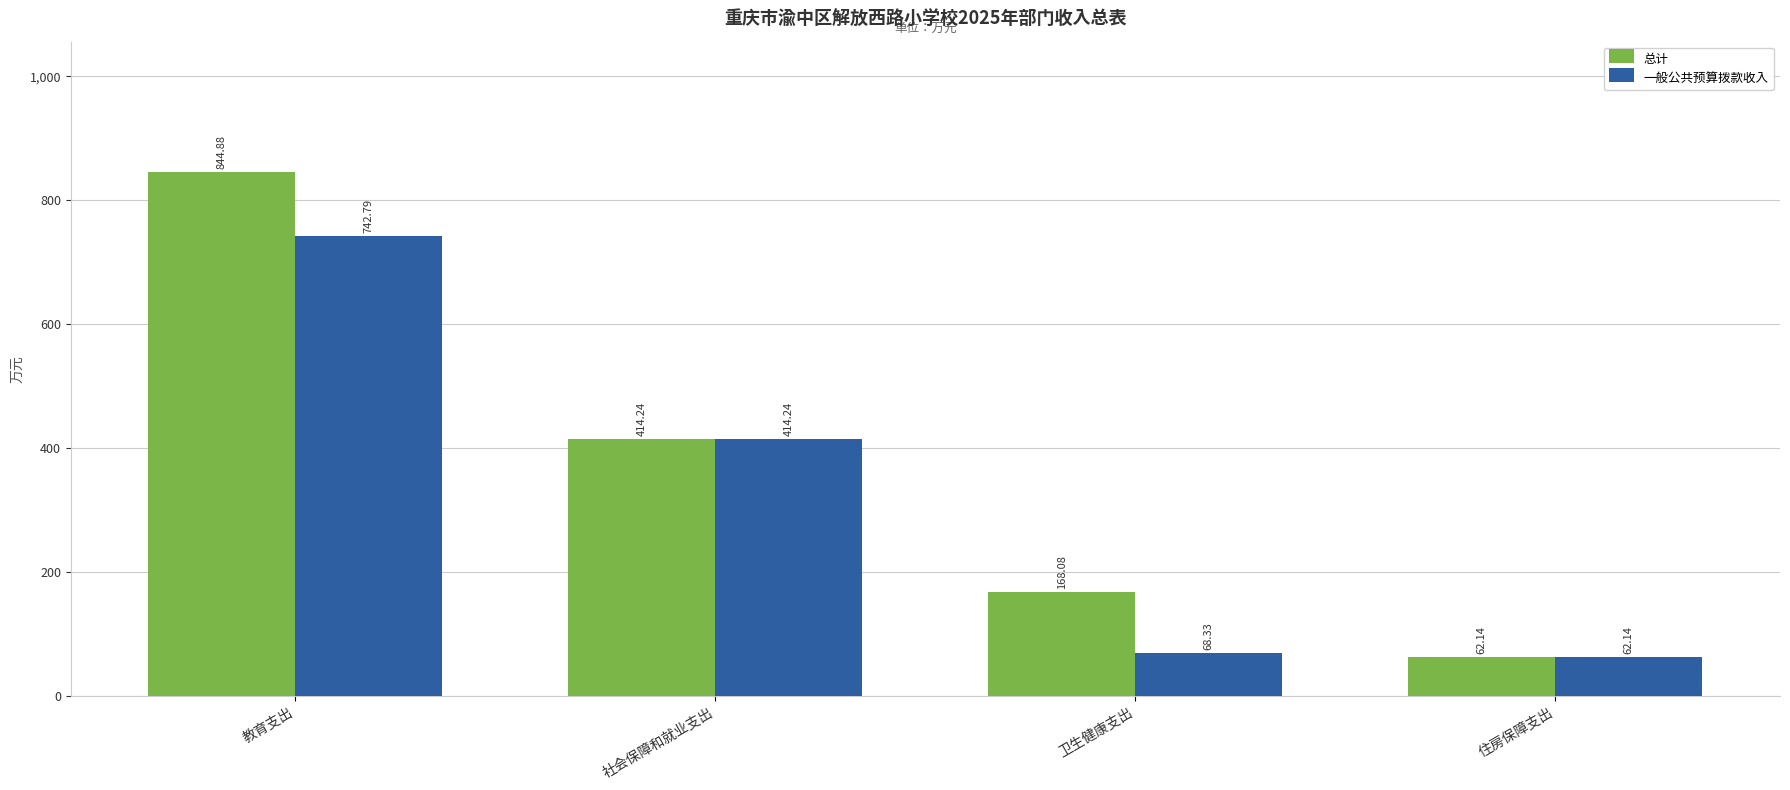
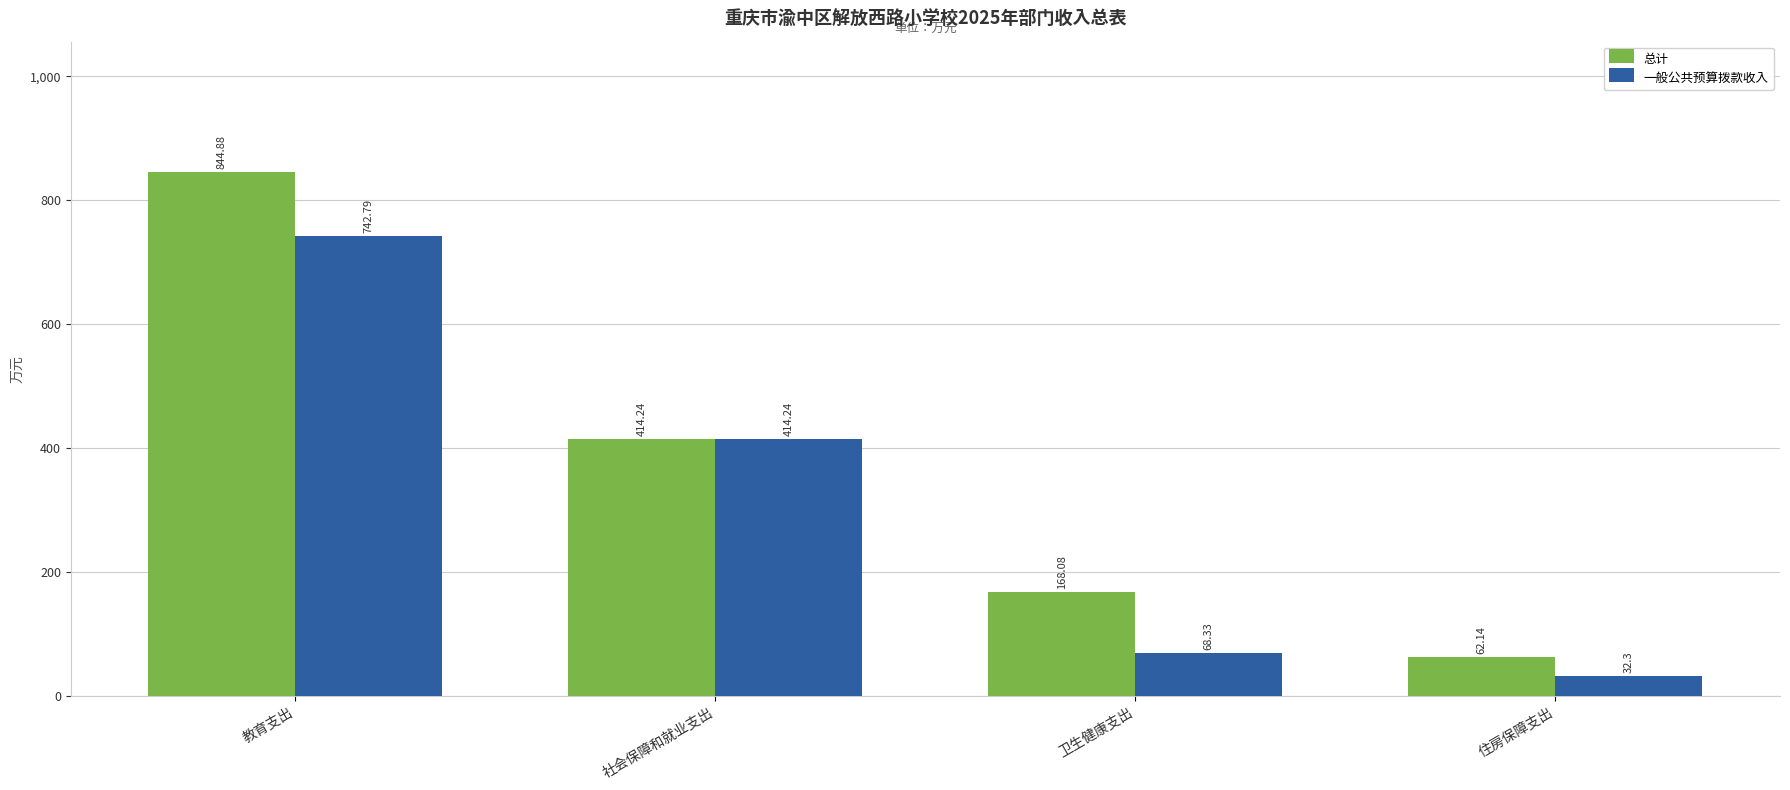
一般公共预算拨款收入, 住房保障支出: 62.14 -> 32.3
